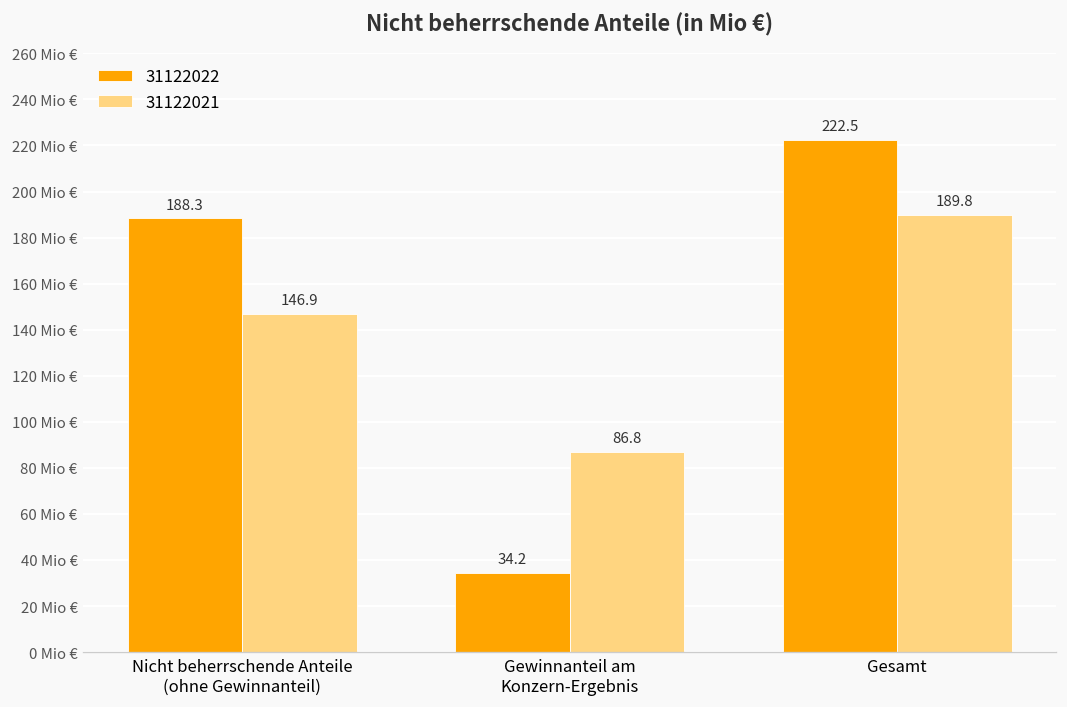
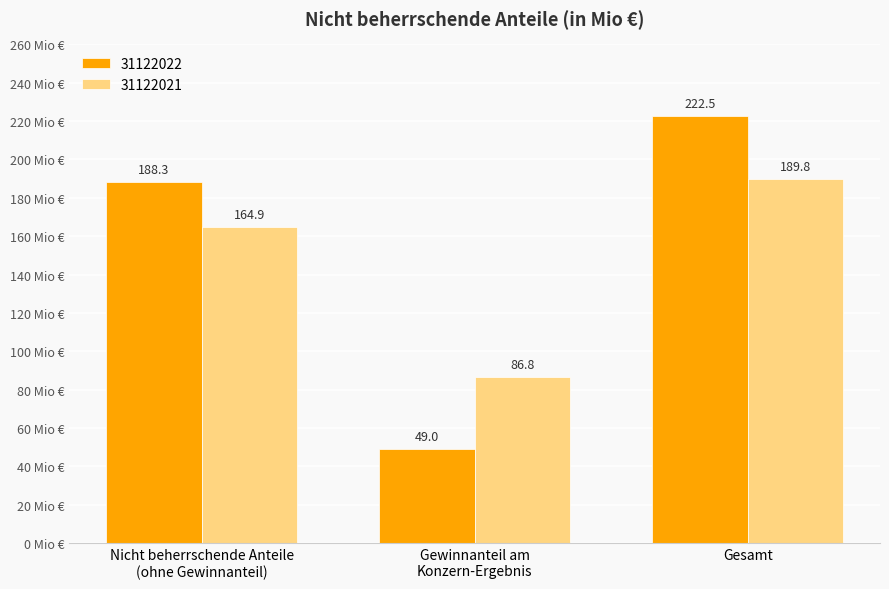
31122021, Nicht beherrschende Anteile (ohne Gewinnanteil): 146.9 -> 164.9
31122022, Gewinnanteil am Konzern-Ergebnis: 34.2 -> 49.0
